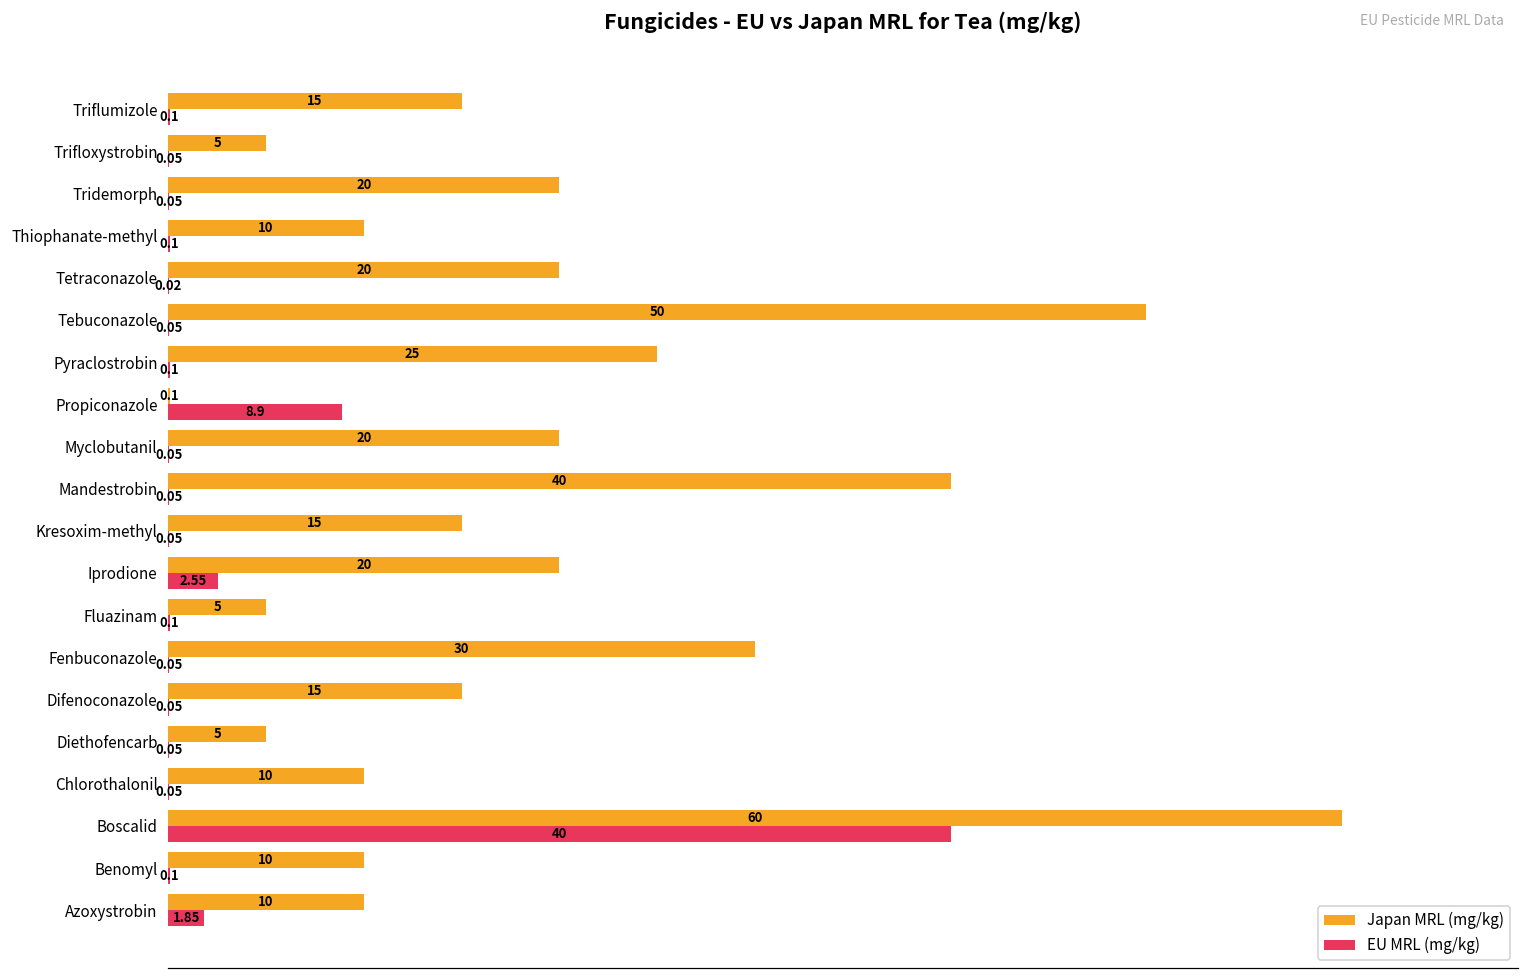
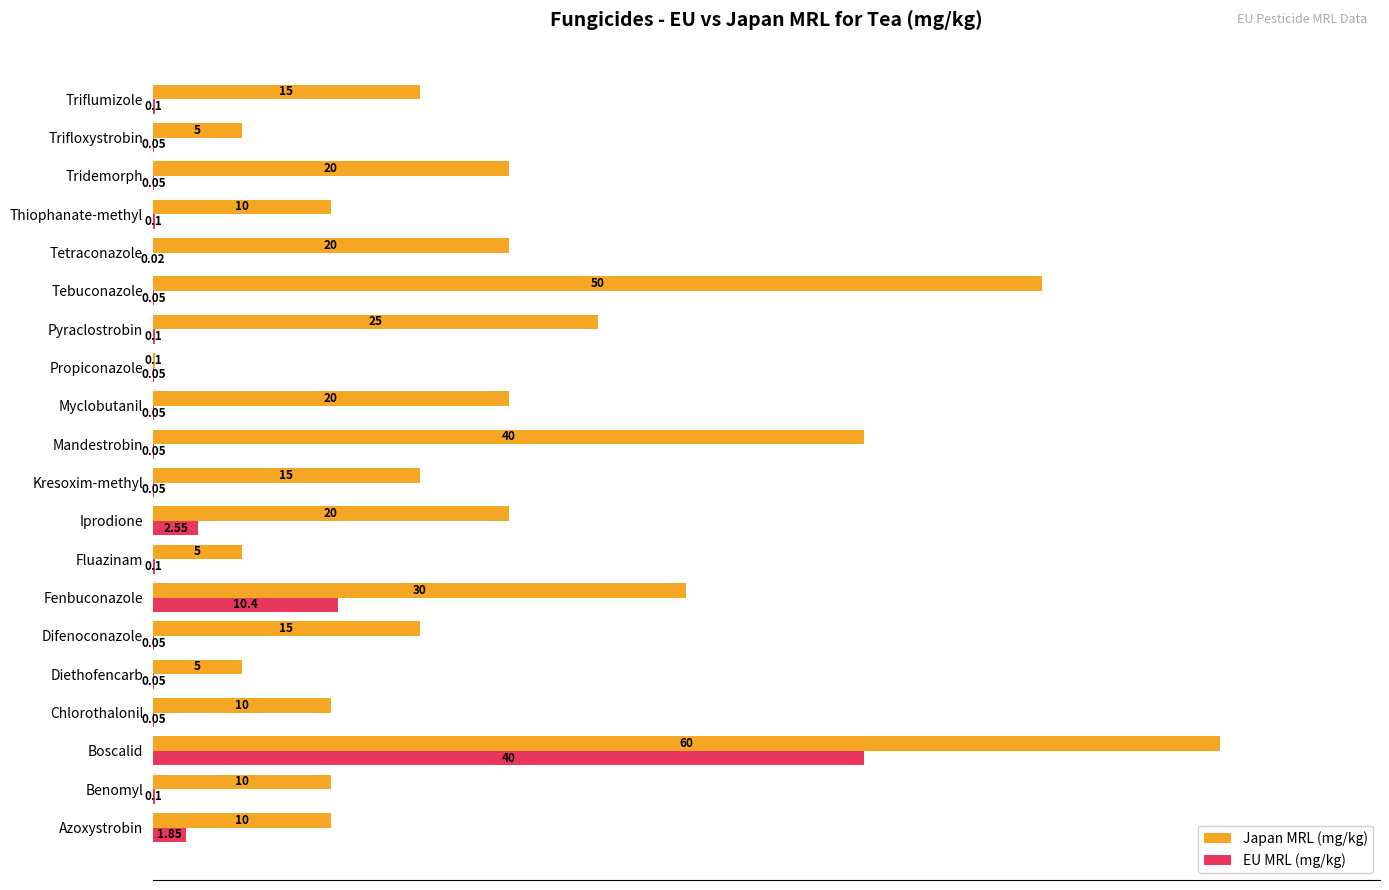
EU MRL (mg/kg), Propiconazole: 8.9 -> 0.05
EU MRL (mg/kg), Fenbuconazole: 0.05 -> 10.4
